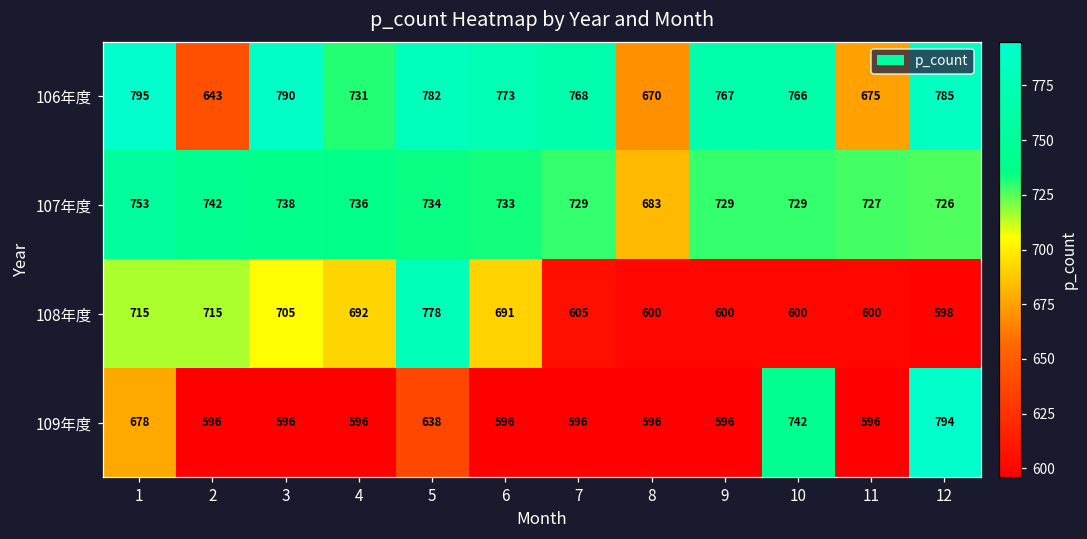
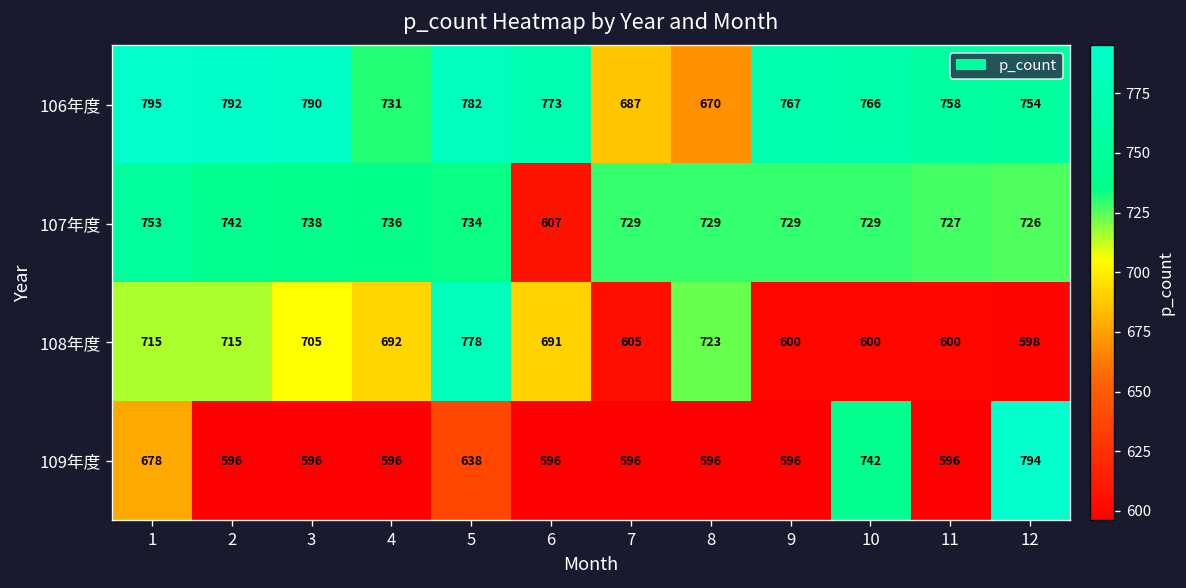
106年度, 2: 643 -> 792
106年度, 7: 768 -> 687
106年度, 11: 675 -> 758
106年度, 12: 785 -> 754
107年度, 6: 733 -> 607
107年度, 8: 683 -> 729
108年度, 8: 600 -> 723
